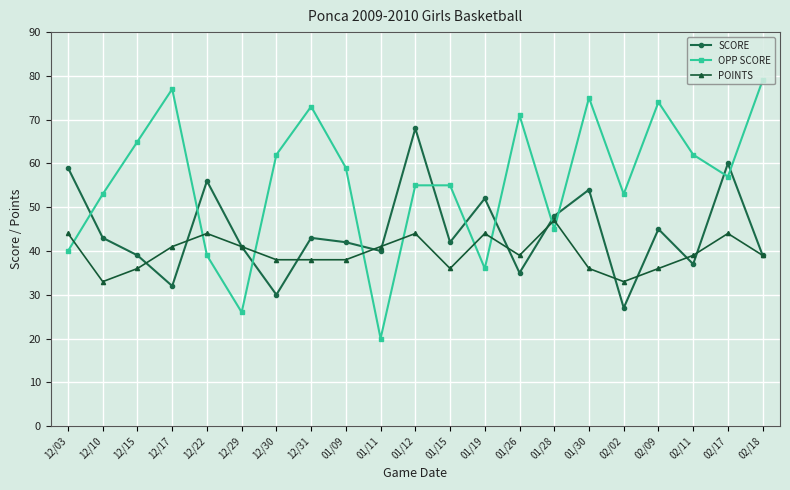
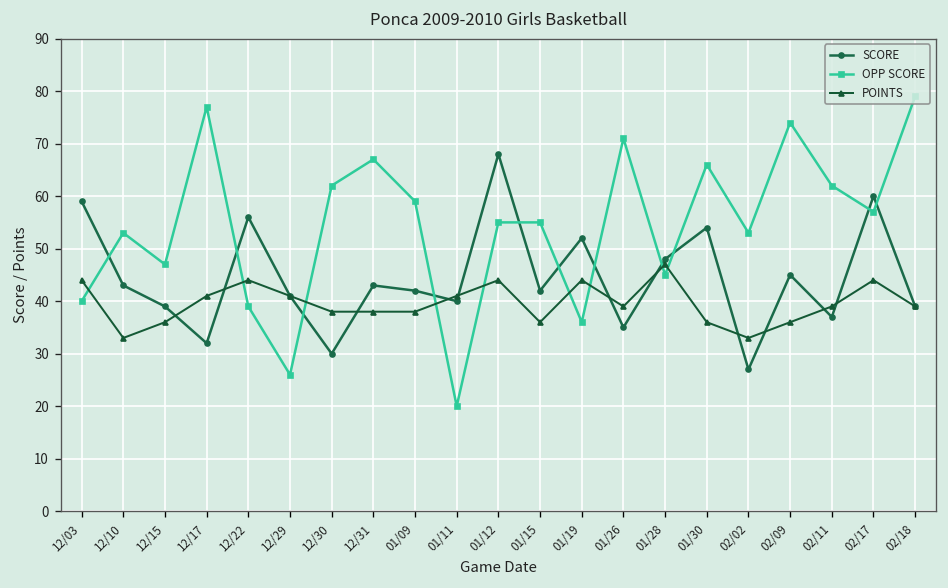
OPP SCORE, 12/15: 65 -> 47
OPP SCORE, 12/31: 73 -> 67
OPP SCORE, 01/30: 75 -> 66
